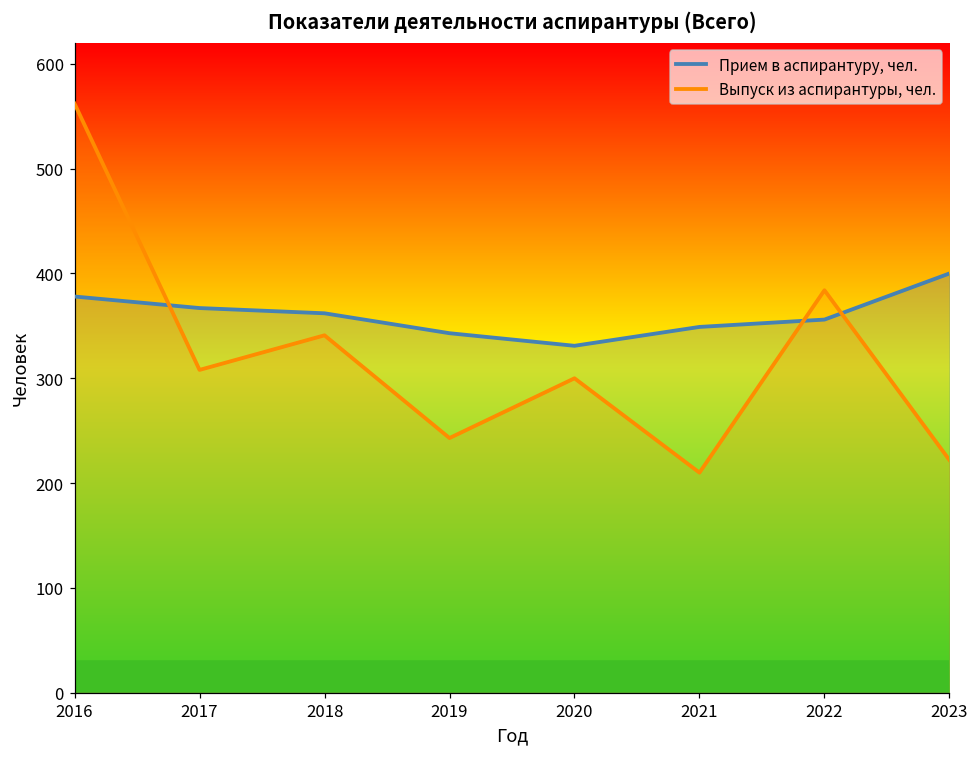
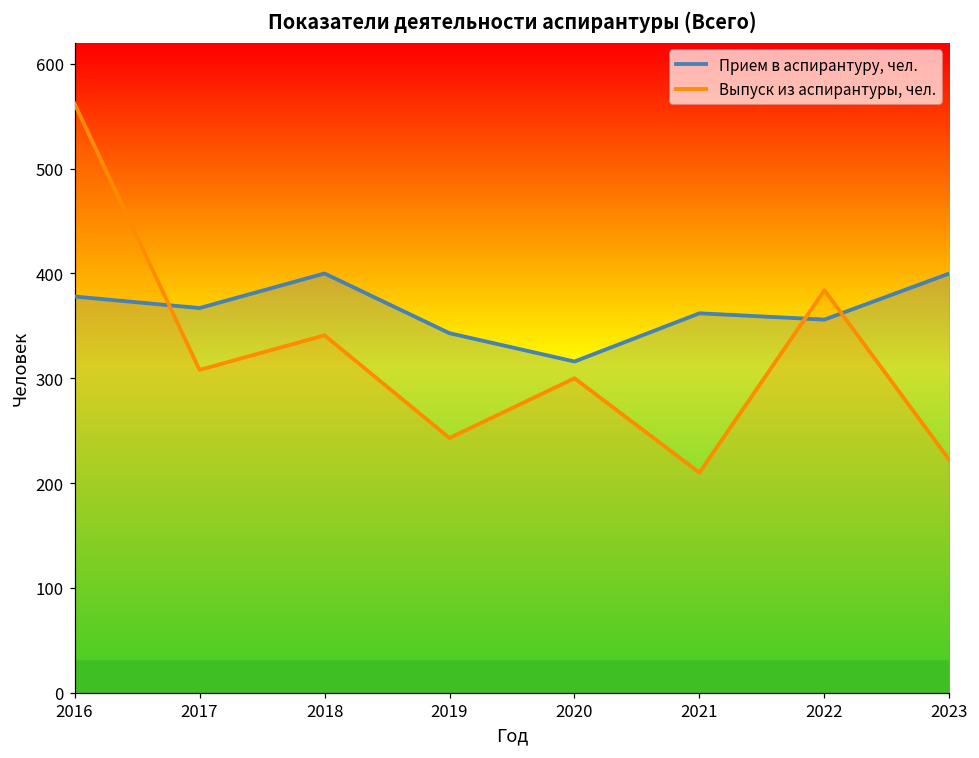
Прием в аспирантуру, чел., 2018: 360 -> 400
Прием в аспирантуру, чел., 2020: 330 -> 320
Прием в аспирантуру, чел., 2021: 350 -> 360
